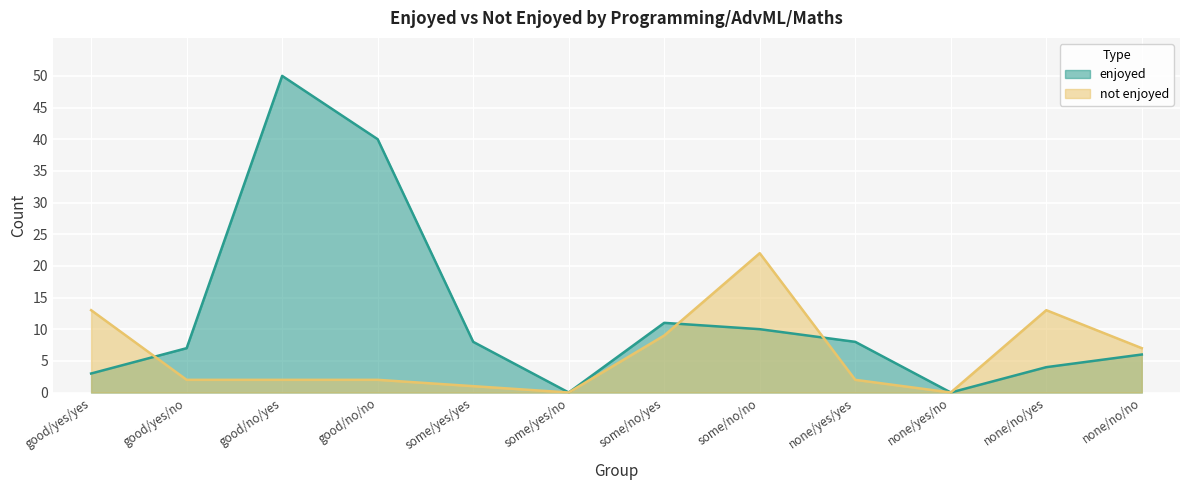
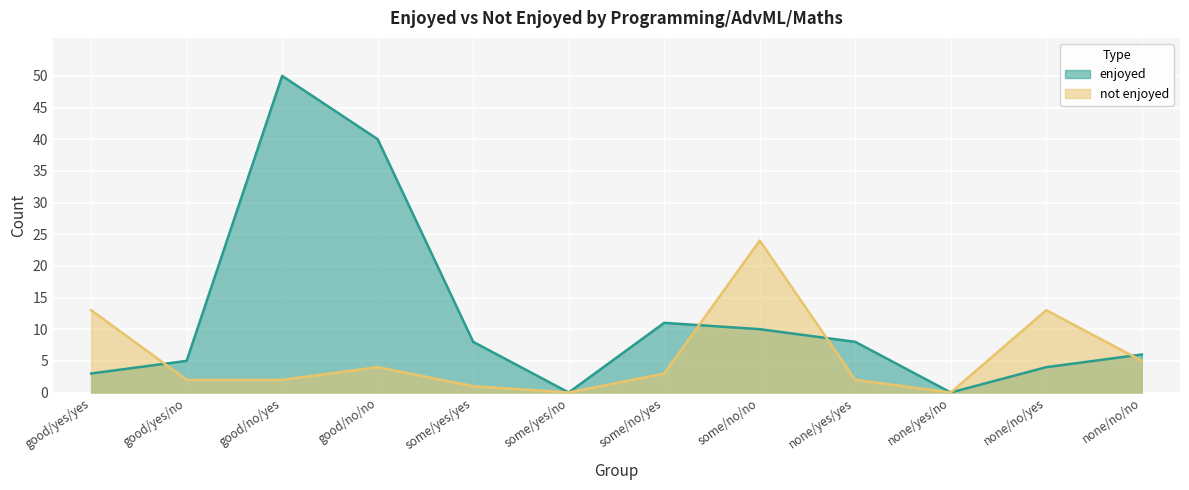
enjoyed, good/yes/no: 7 -> 5
not enjoyed, good/no/no: 2 -> 4
not enjoyed, some/no/yes: 9 -> 3
not enjoyed, some/no/no: 22 -> 24
not enjoyed, none/no/no: 7 -> 5
